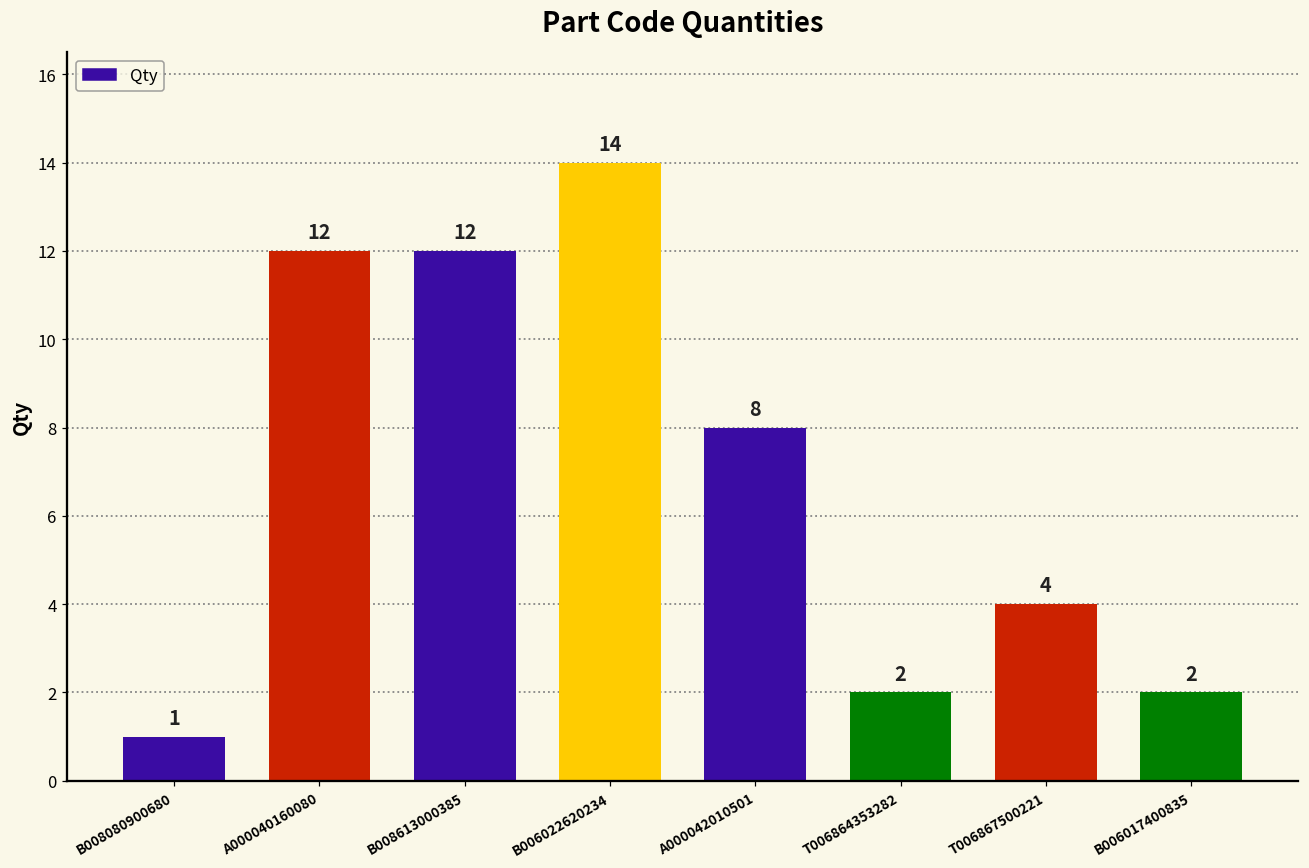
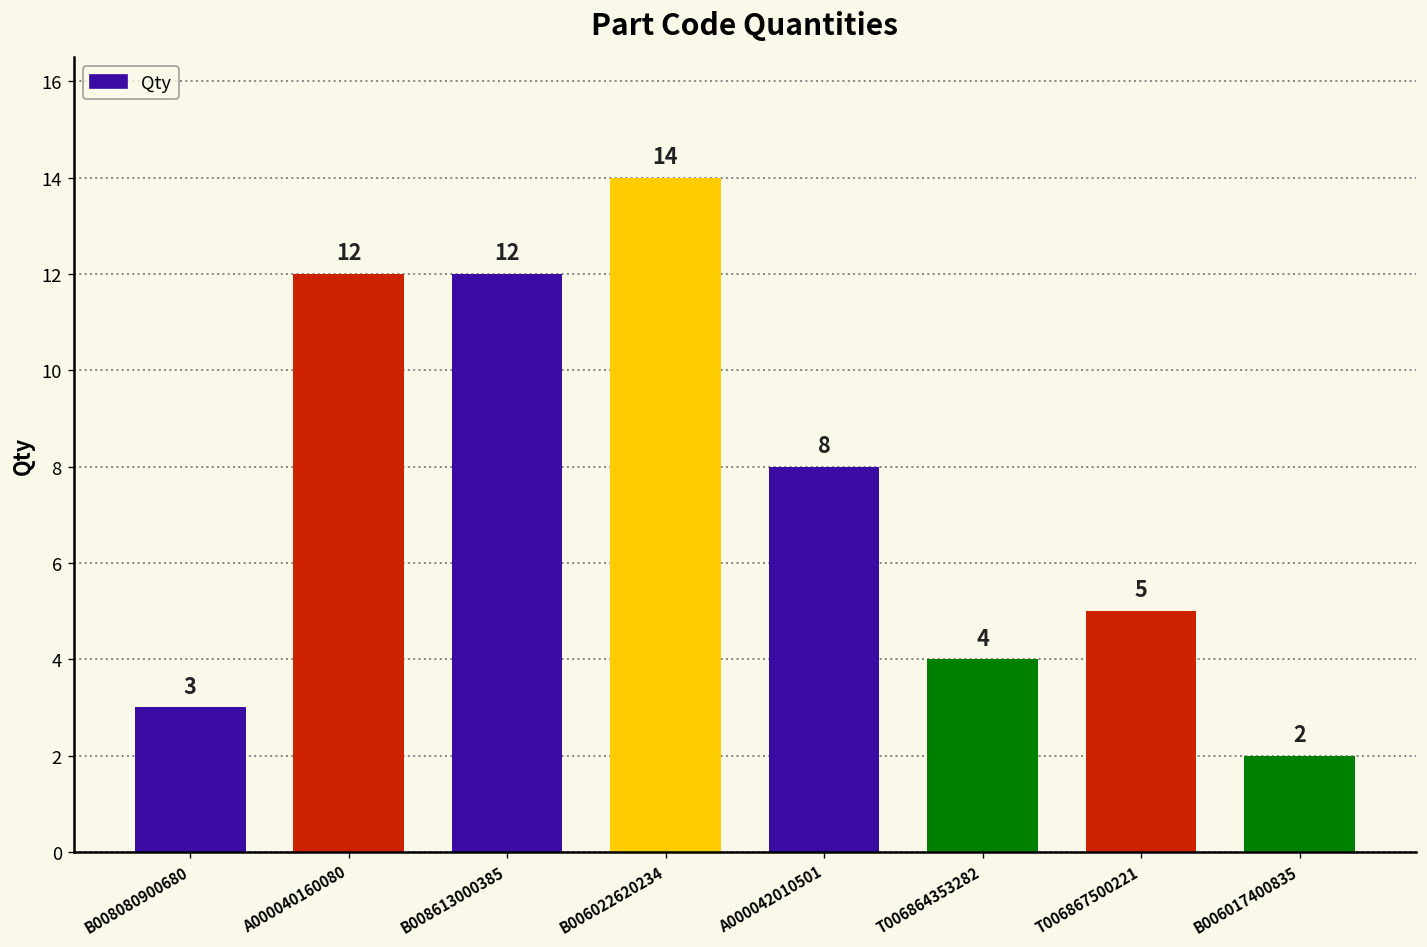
B008080900680: 1 -> 3
T006864353282: 2 -> 4
T006867500221: 4 -> 5
